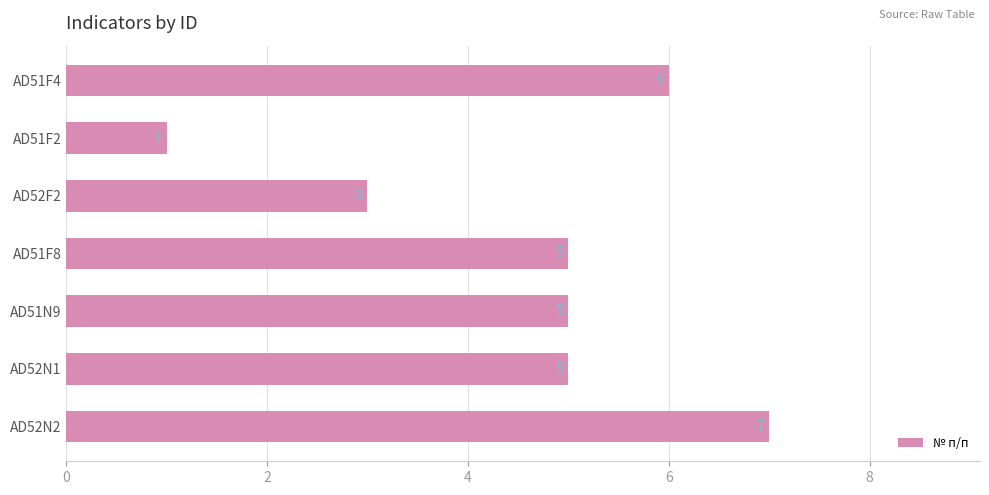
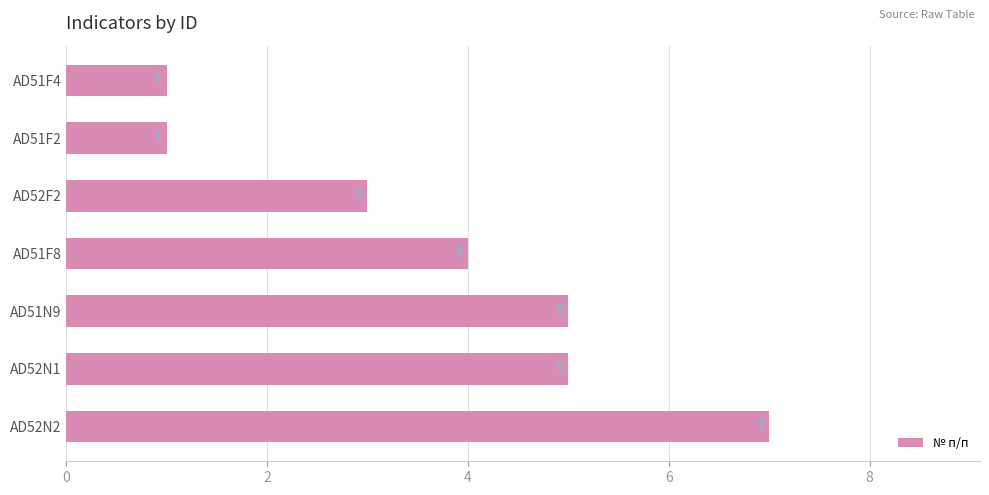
AD51F4: 6 -> 1
AD51F8: 5 -> 4
